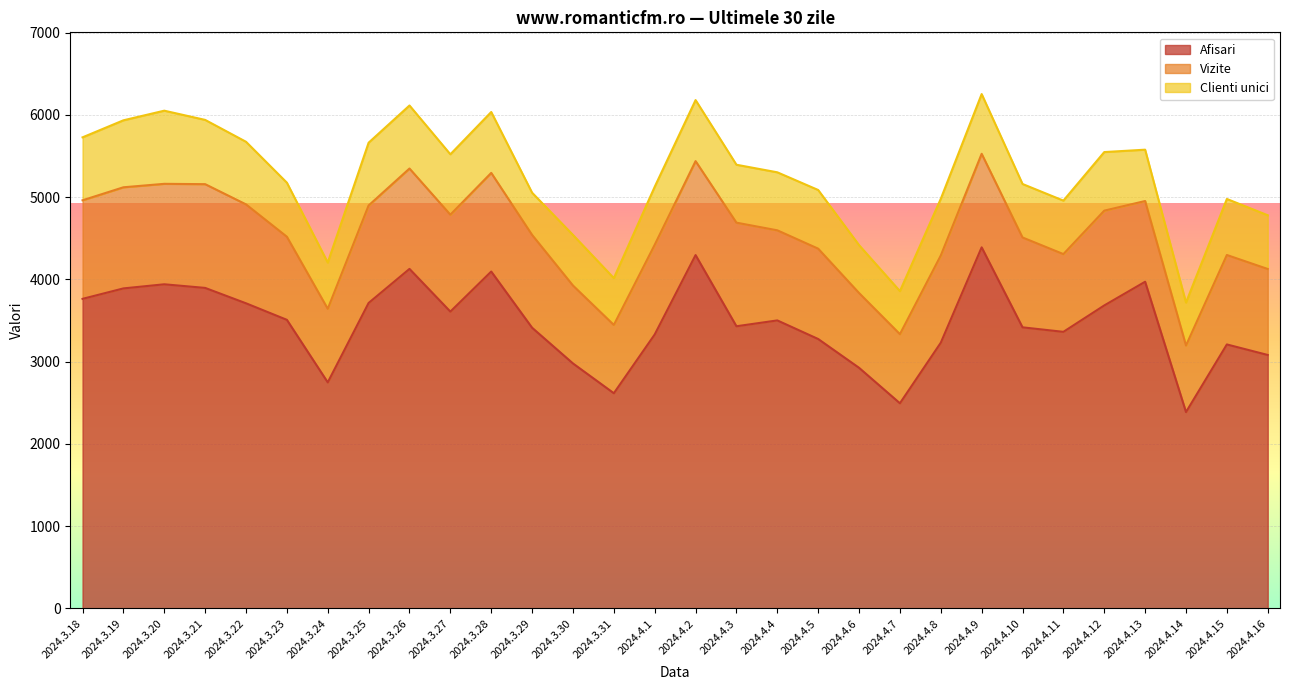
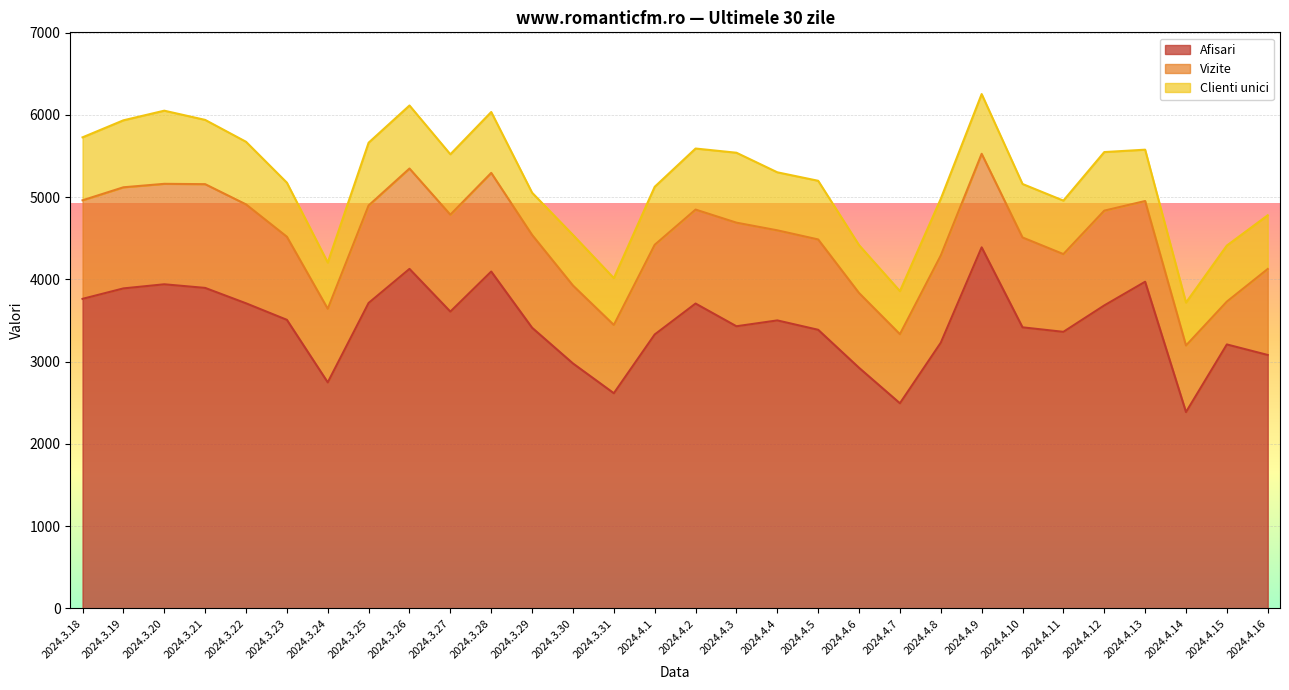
Afisari, 2024.4.2: 4300 -> 3700
Clienti unici, 2024.4.3: 700 -> 900
Afisari, 2024.4.5: 3300 -> 3400
Vizite, 2024.4.15: 1100 -> 500
